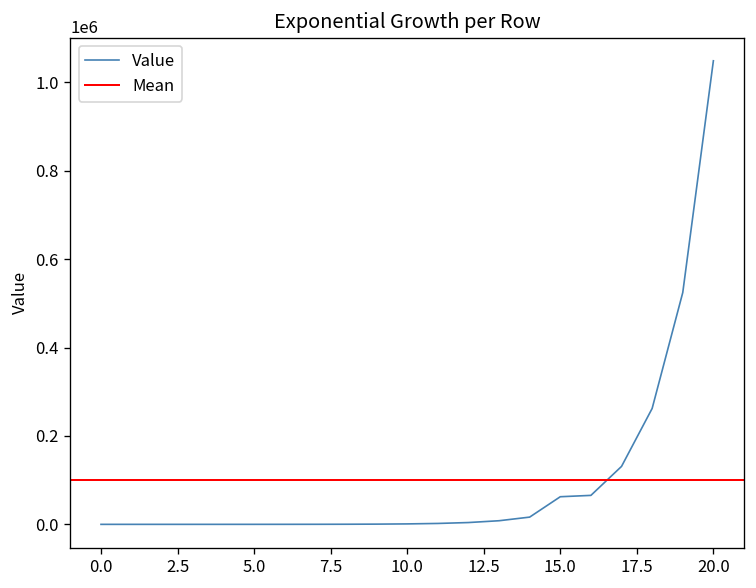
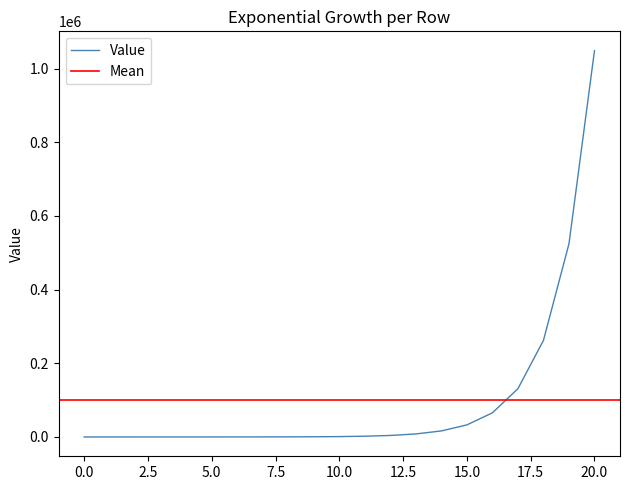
15.0: 60000 -> 30000
